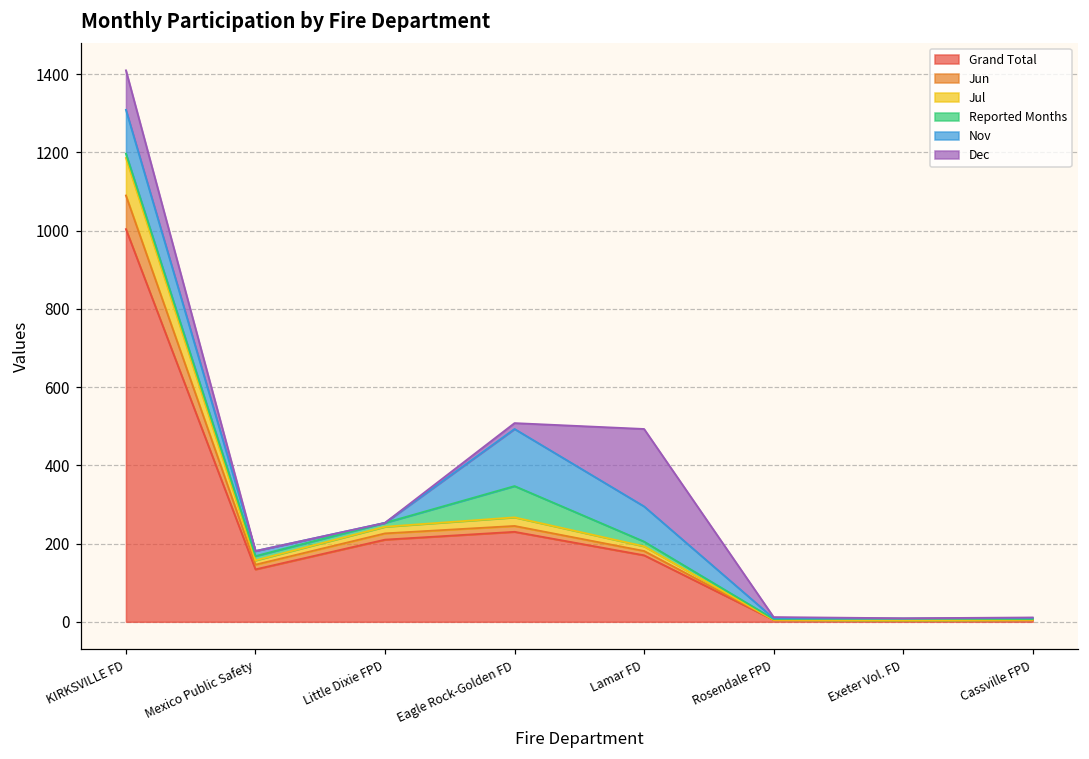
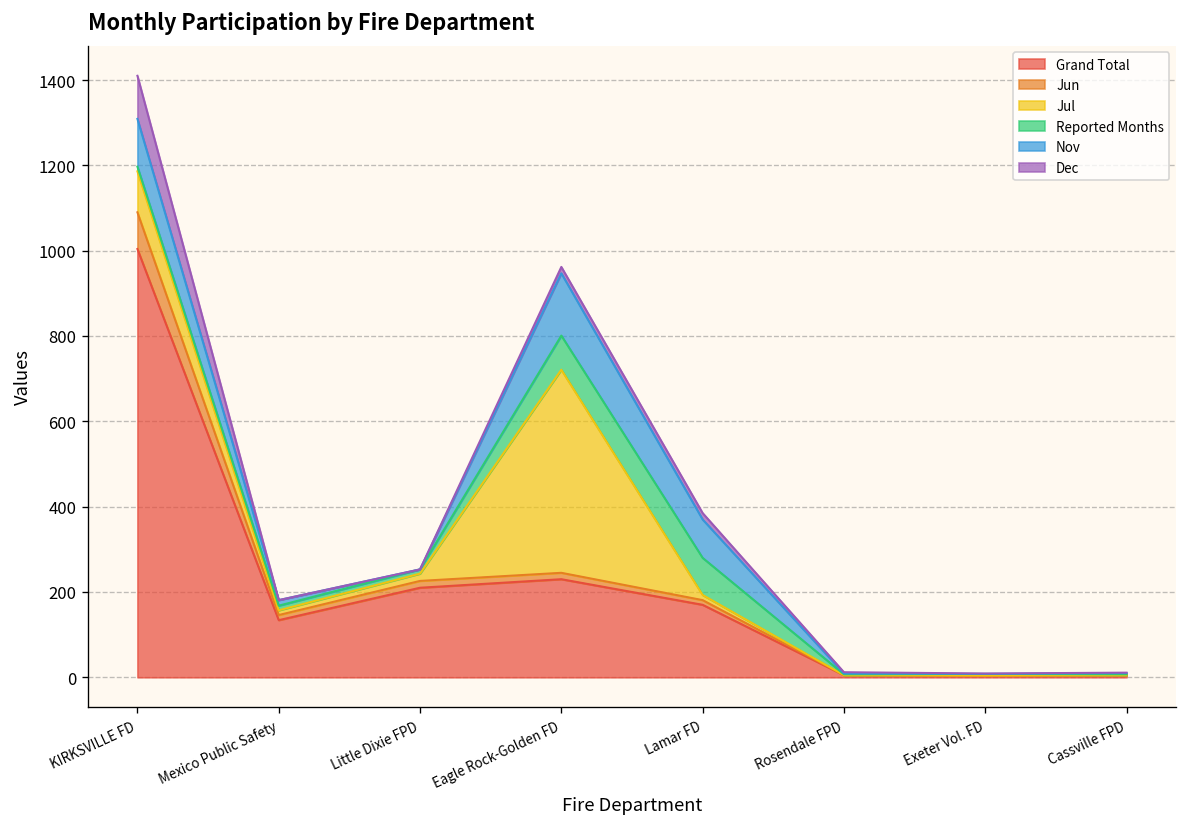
Jul, Eagle Rock-Golden FD: 20 -> 480
Reported Months, Lamar FD: 10 -> 90
Dec, Lamar FD: 200 -> 20
